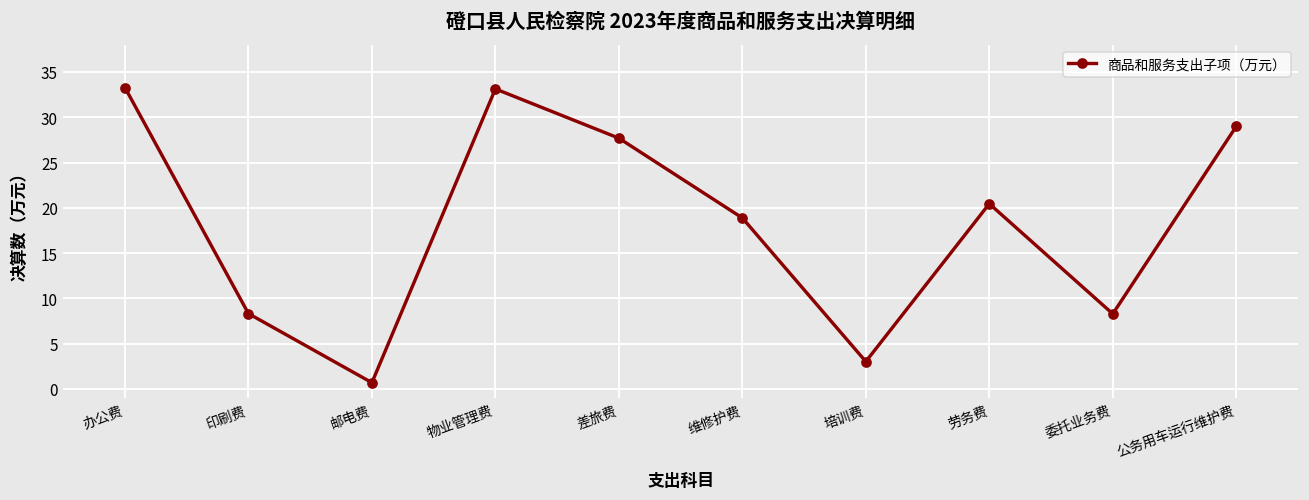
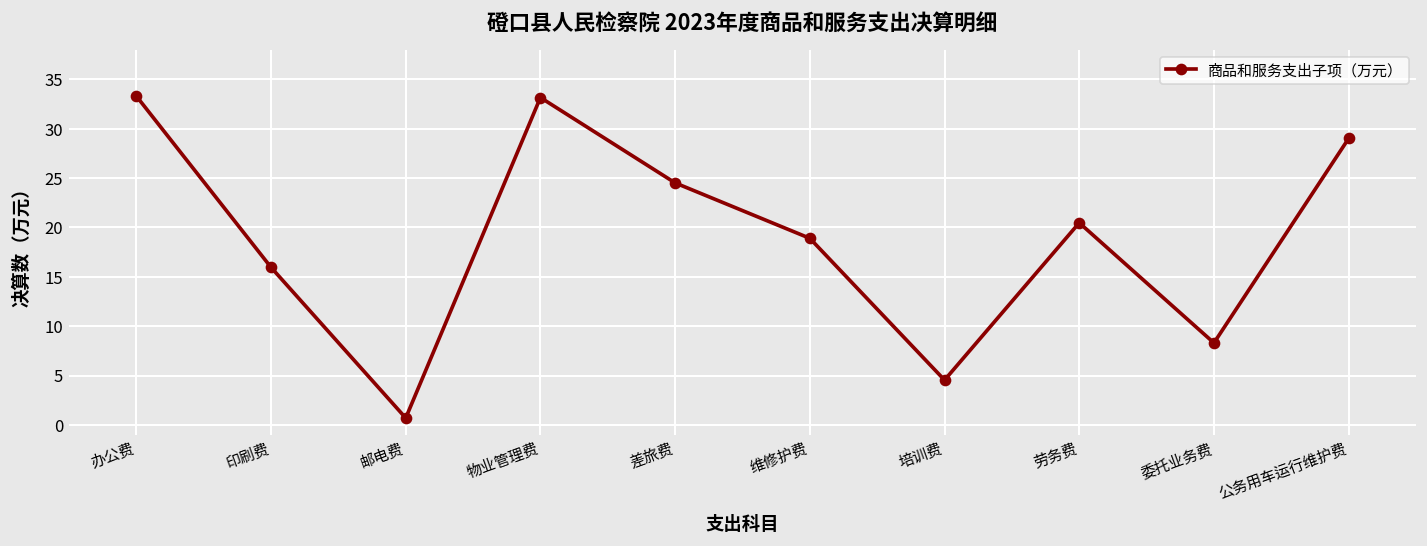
印刷费: 8 -> 16
差旅费: 28 -> 25
培训费: 3 -> 5
